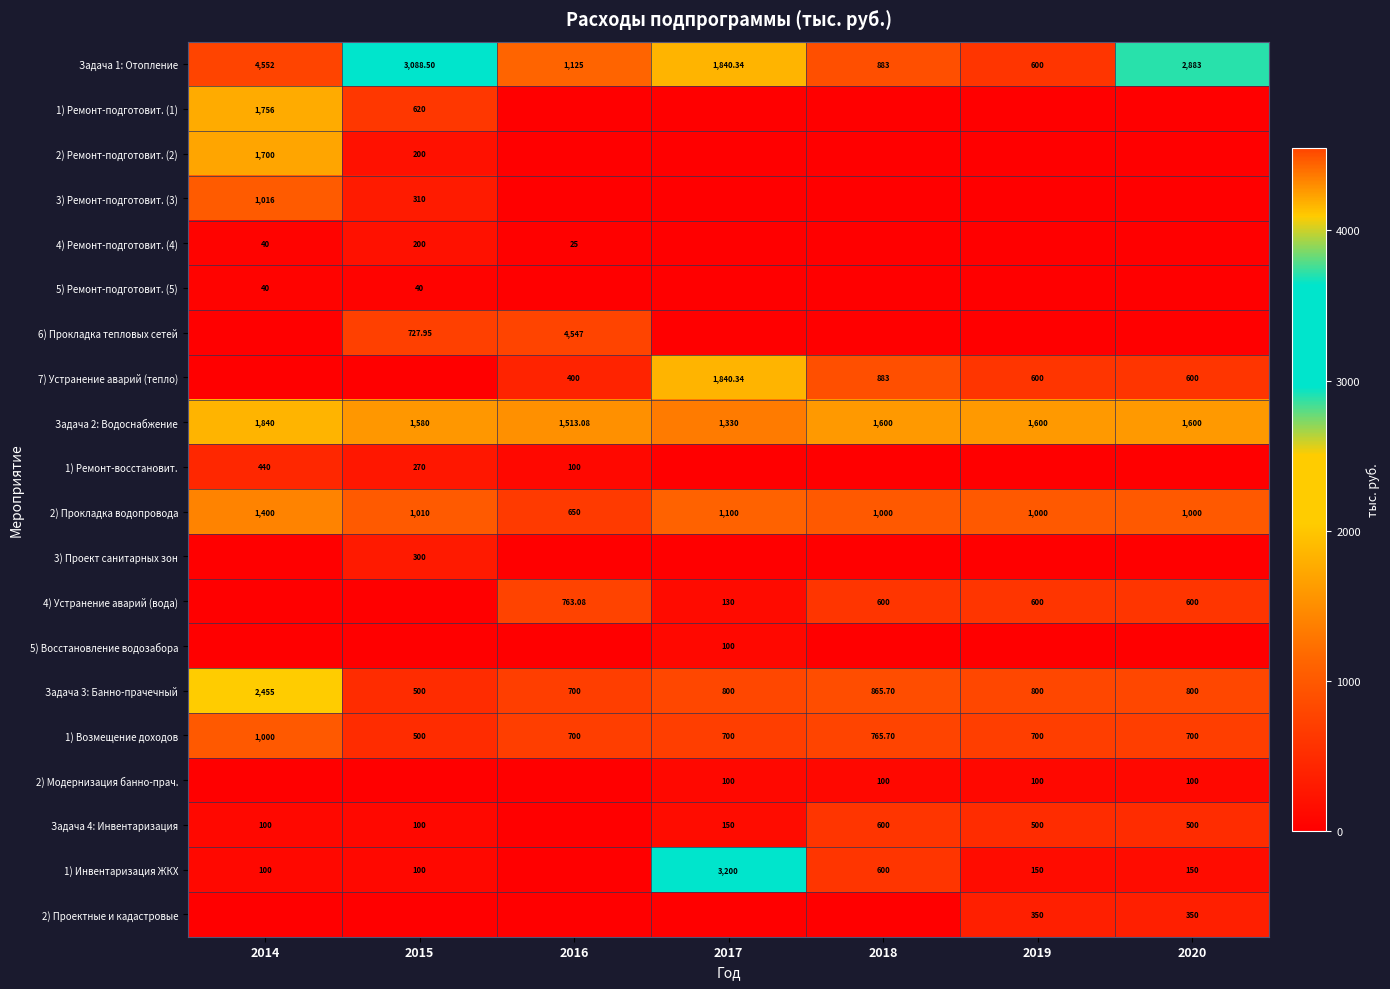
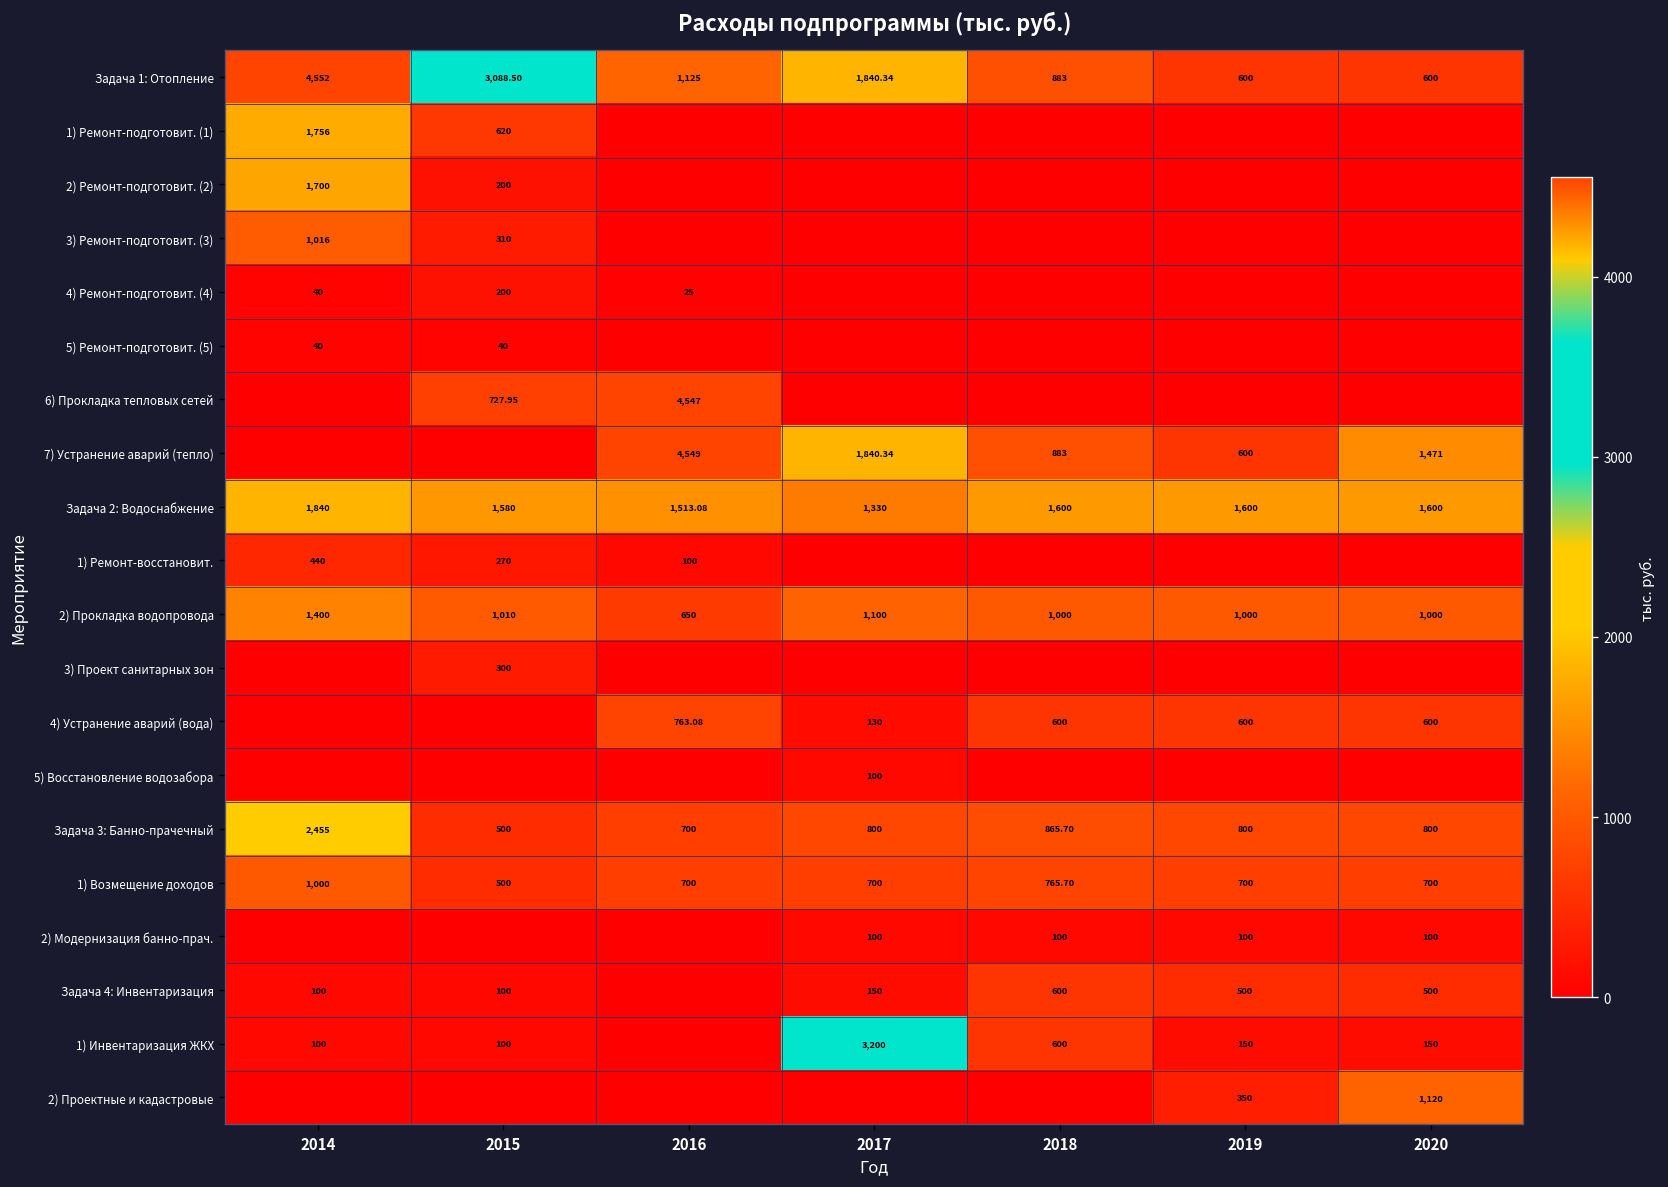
Задача 1: Отопление, 2020: 2,883 -> 600
7) Устранение аварий (тепло), 2016: 400 -> 4,549
7) Устранение аварий (тепло), 2020: 600 -> 1,471
2) Проектные и кадастровые, 2020: 350 -> 1,120
